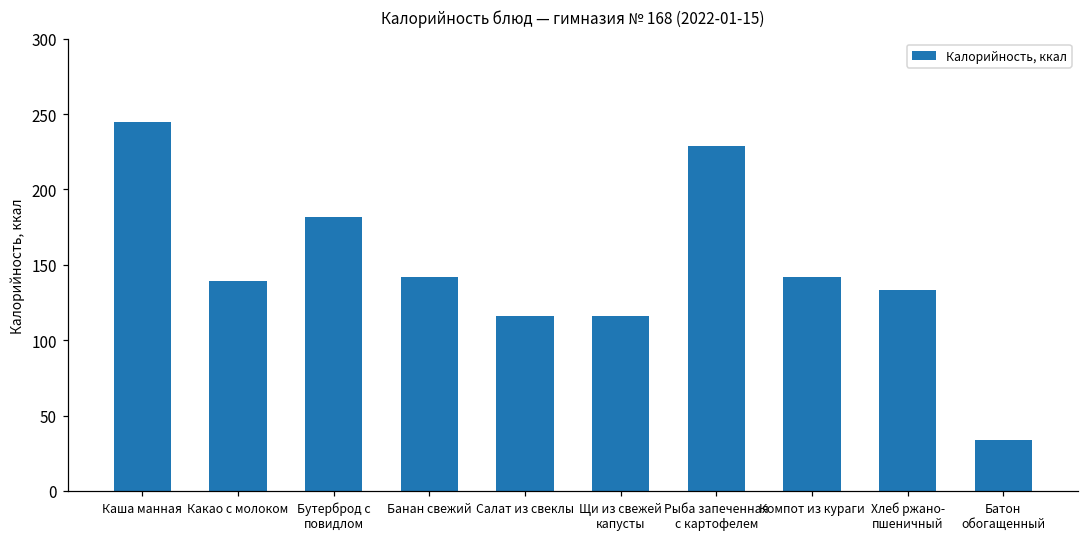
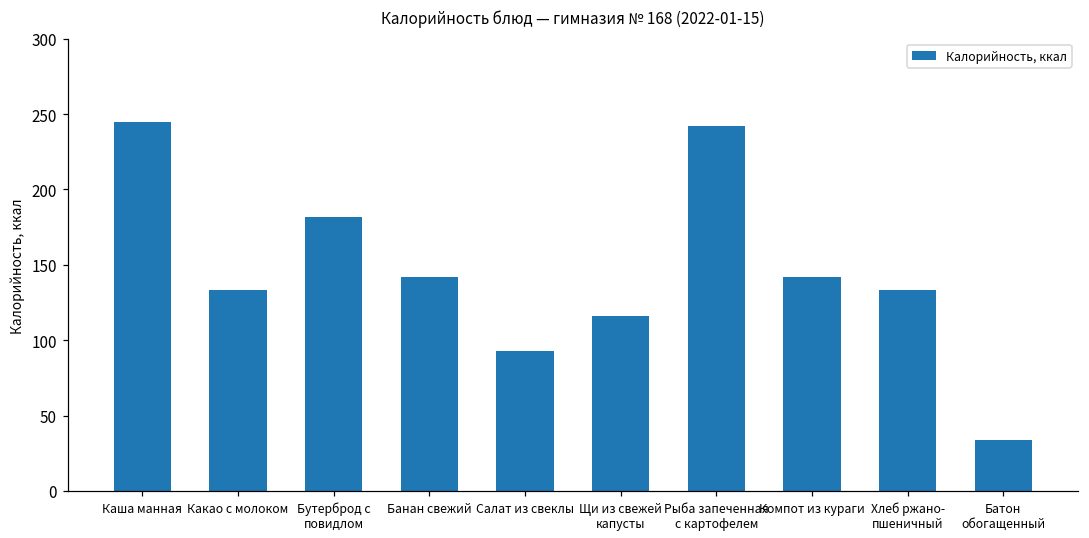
Какао с молоком: 139 -> 133
Салат из свеклы: 116 -> 93
Рыба запеченная с картофелем: 229 -> 242
